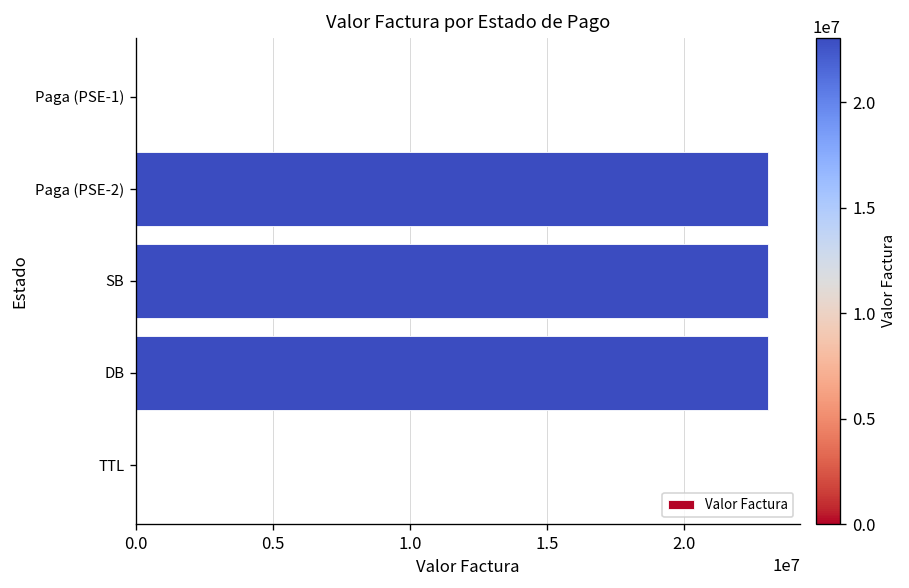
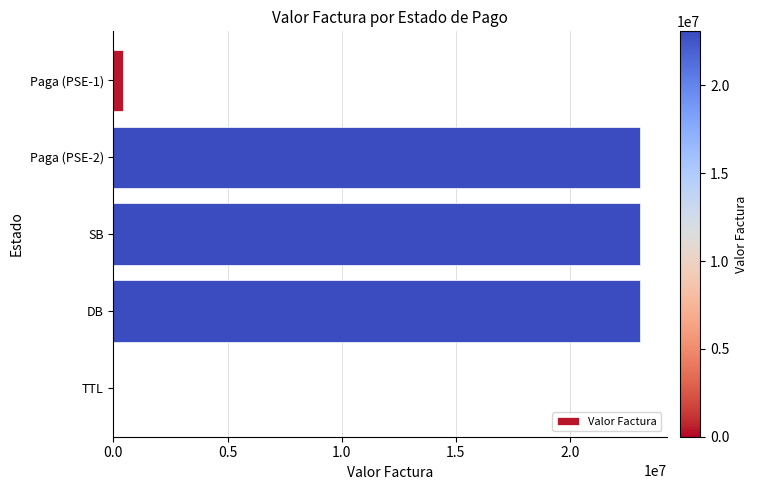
Paga (PSE-1): 0 -> 400000
